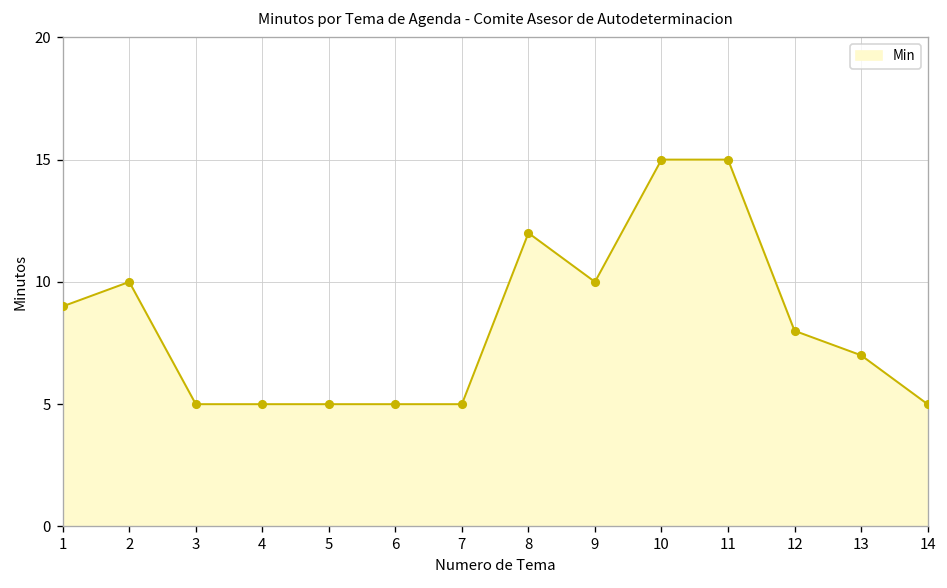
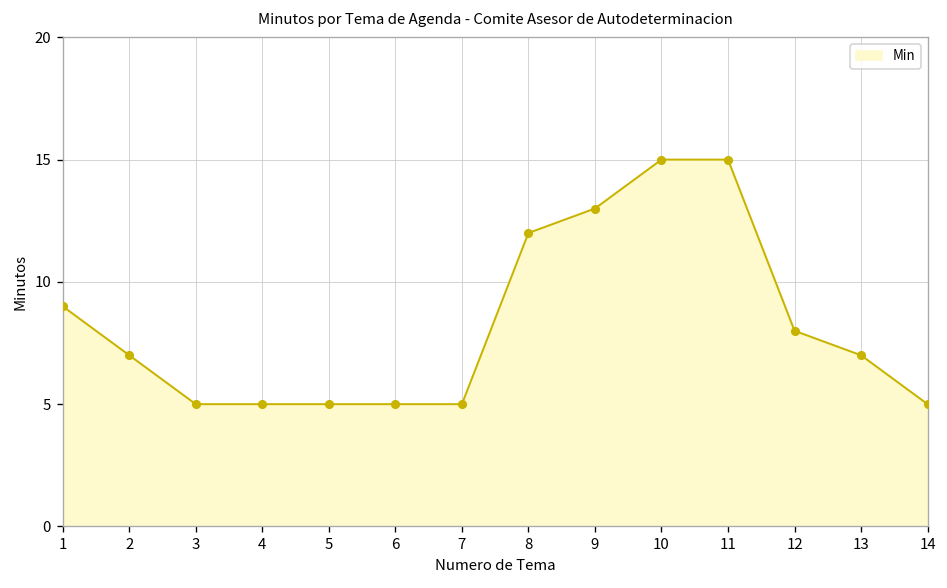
2: 10 -> 7
9: 10 -> 13
